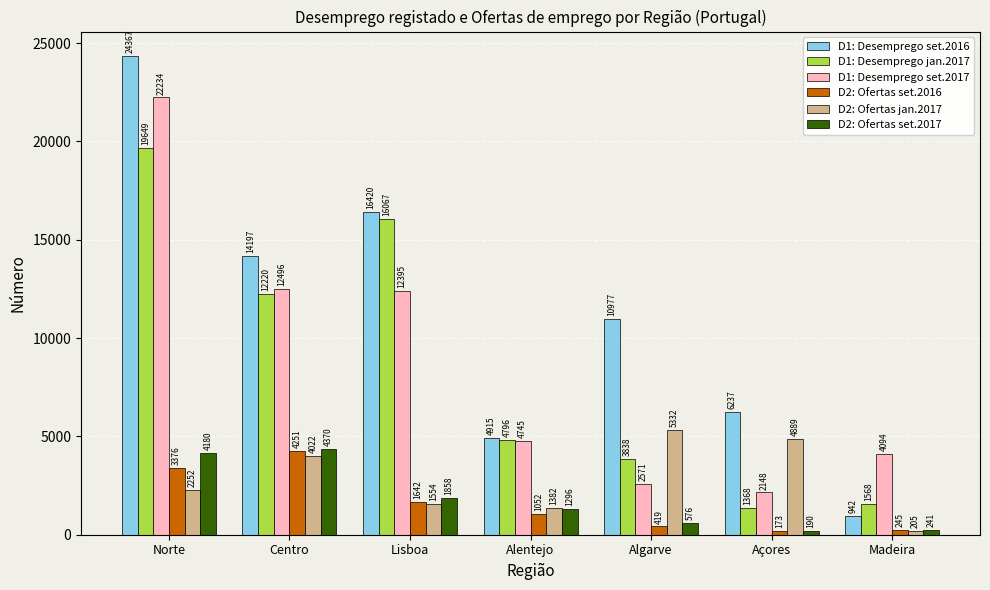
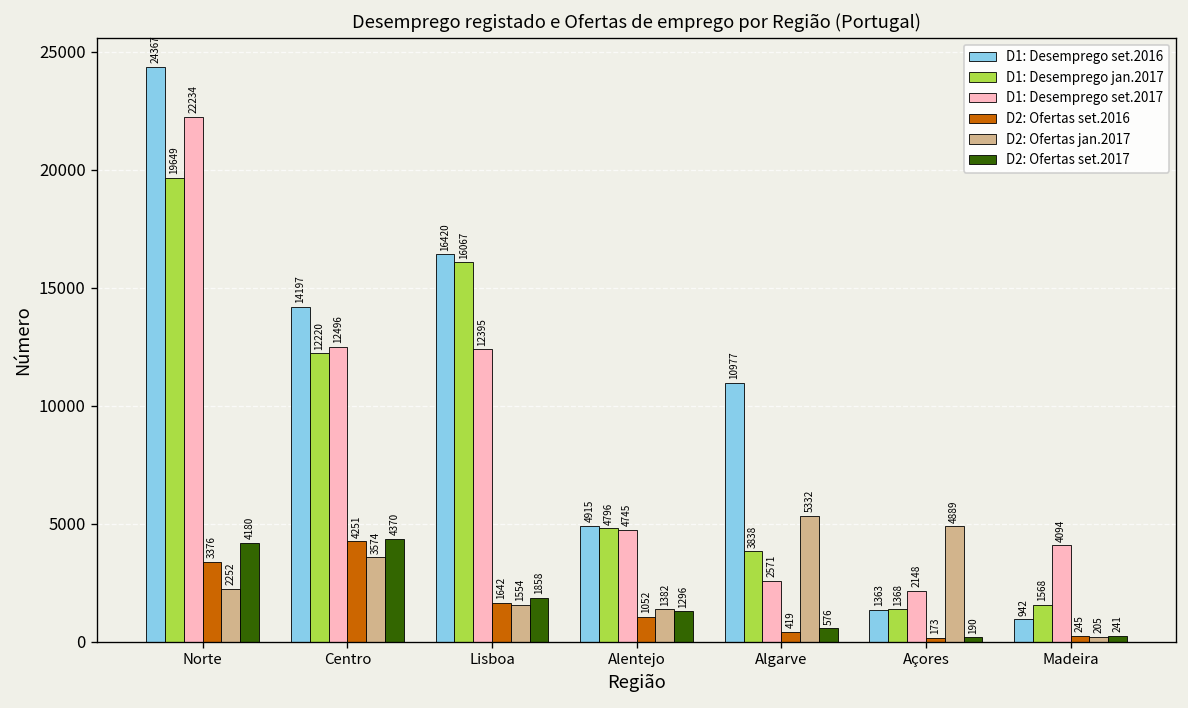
D2: Ofertas jan.2017, Centro: 4022 -> 3574
D1: Desemprego set.2016, Açores: 6237 -> 1363
